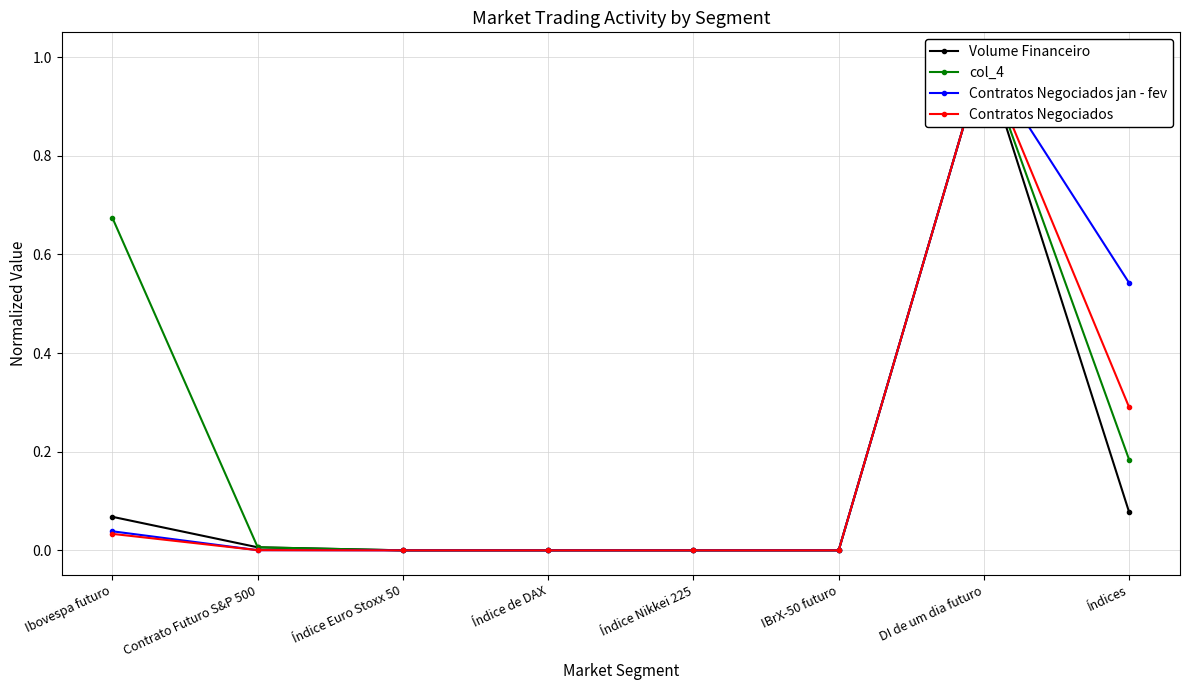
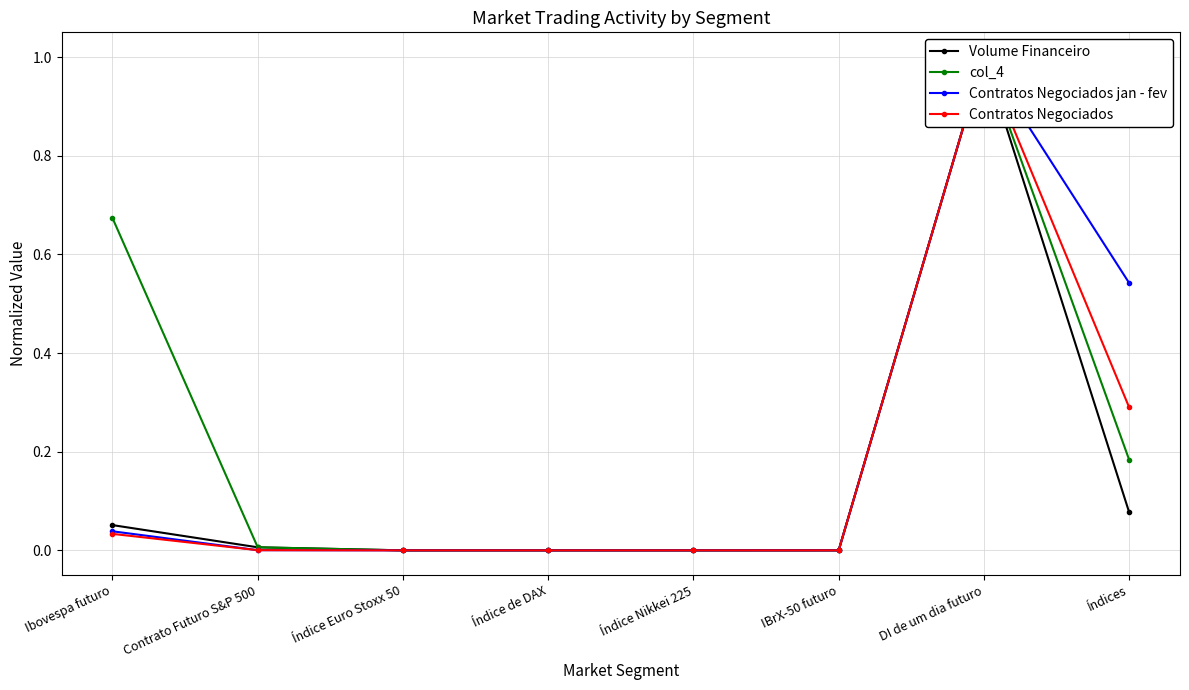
Volume Financeiro, Ibovespa futuro: 0.07 -> 0.05
